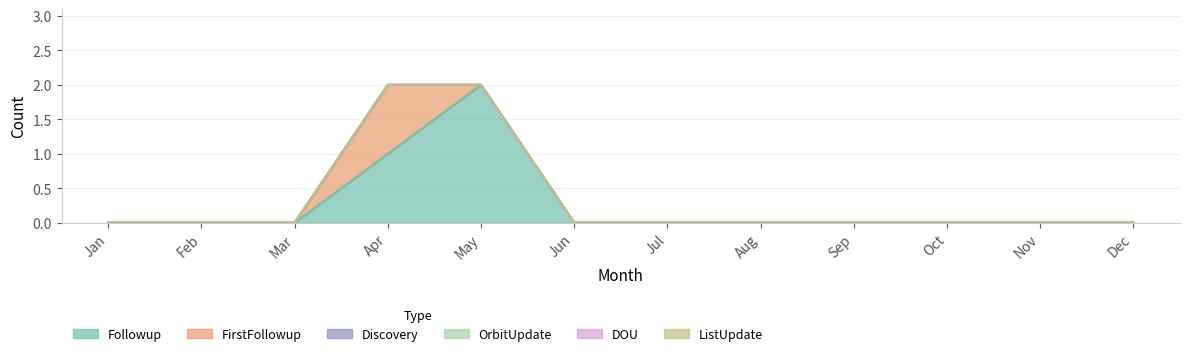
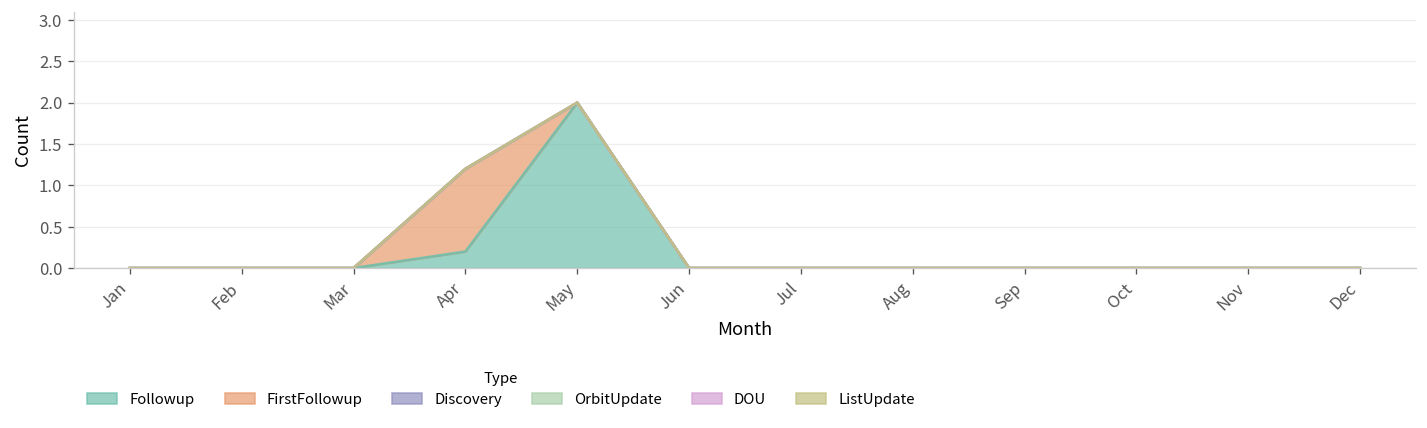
Followup, Apr: 1.0 -> 0.2
